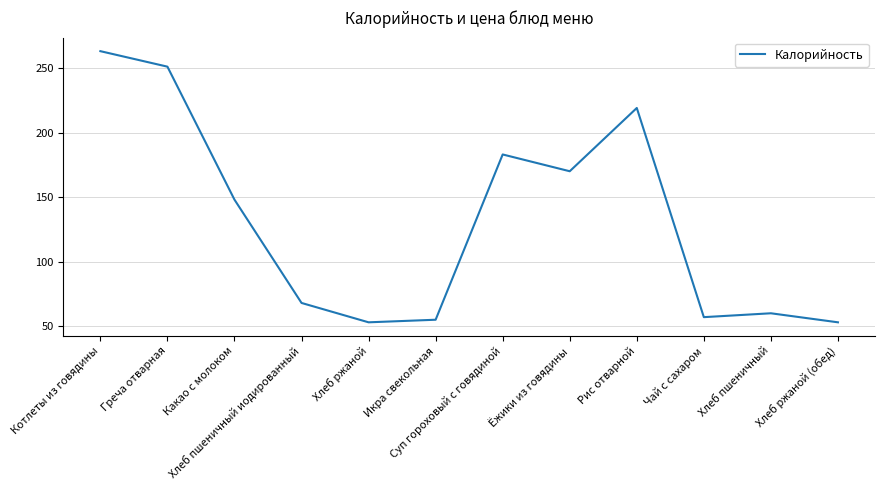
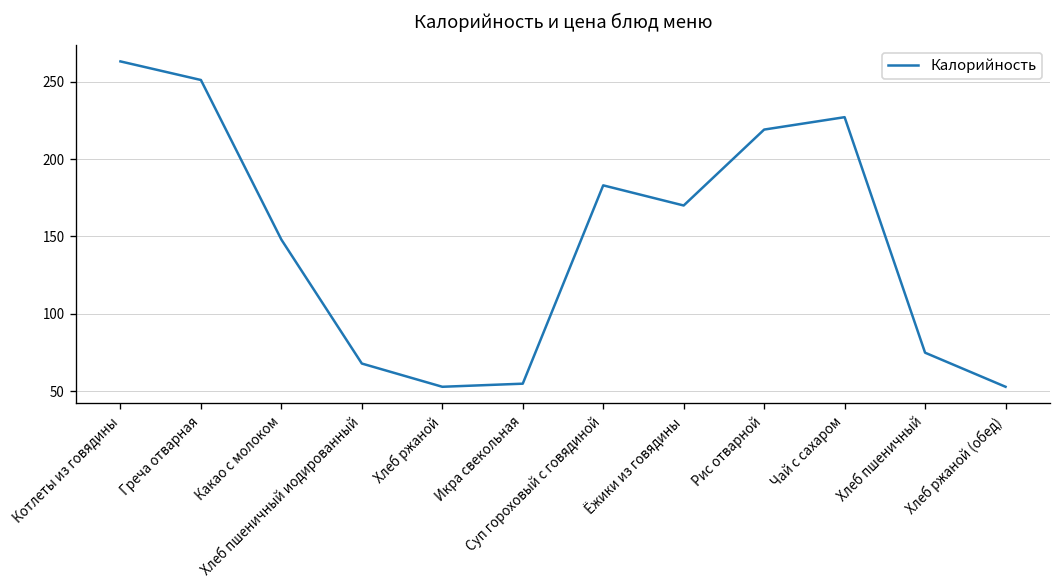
Чай с сахаром: 57 -> 227
Хлеб пшеничный: 60 -> 75
